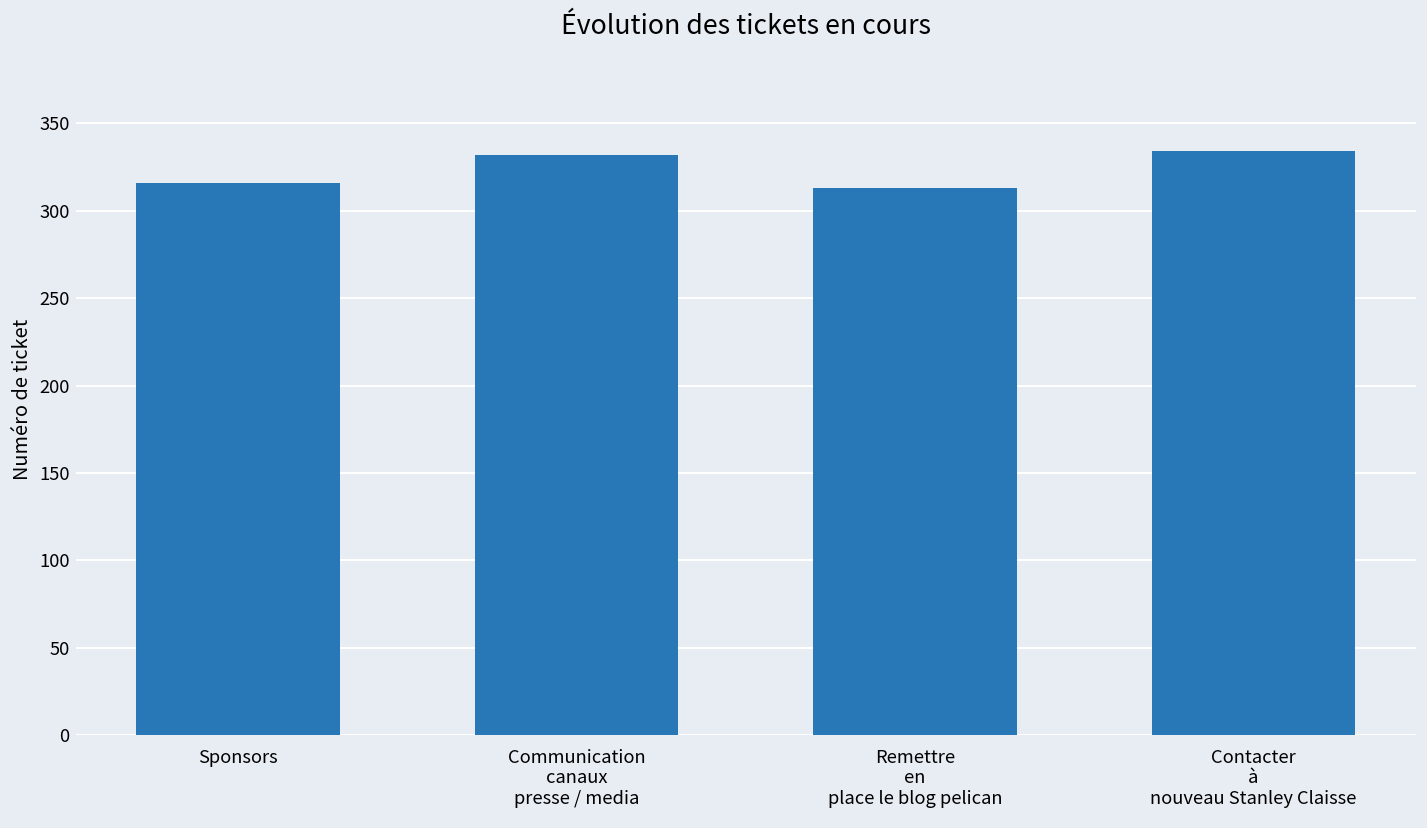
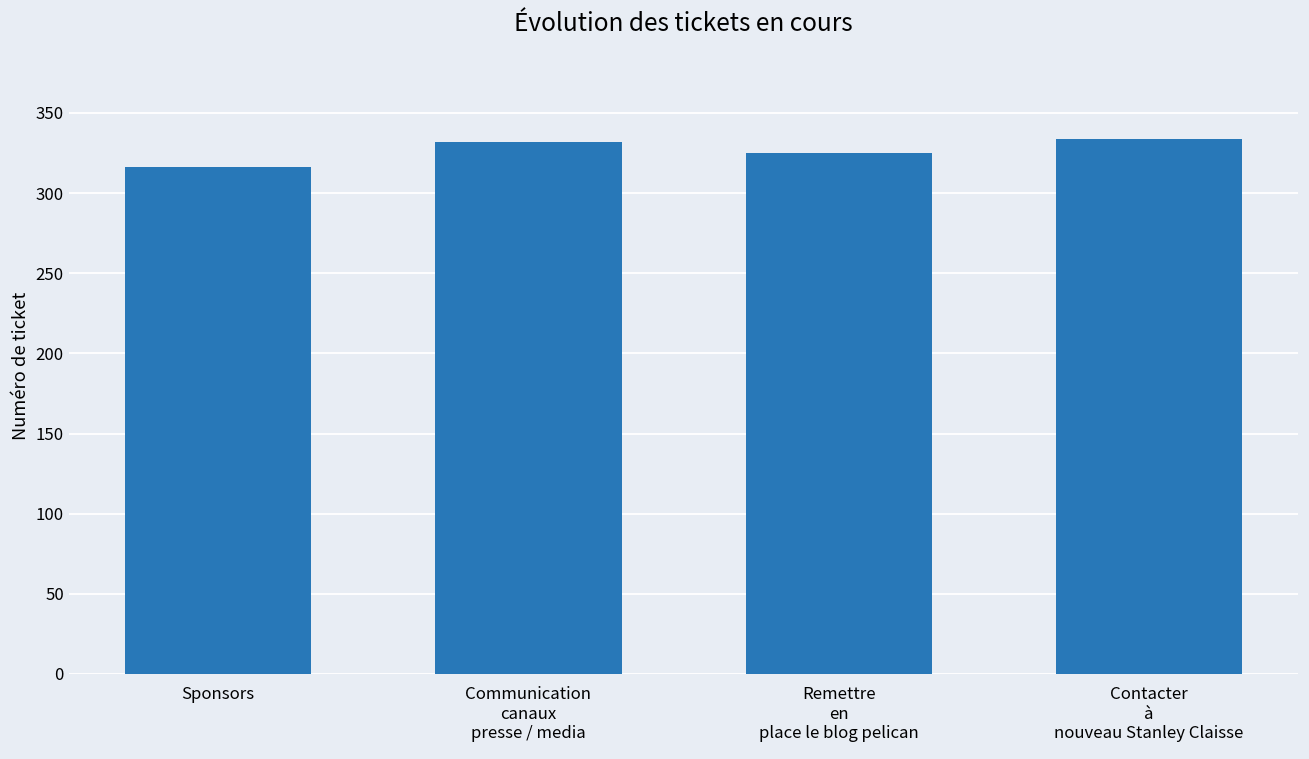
Remettre en place le blog pelican: 313 -> 325
